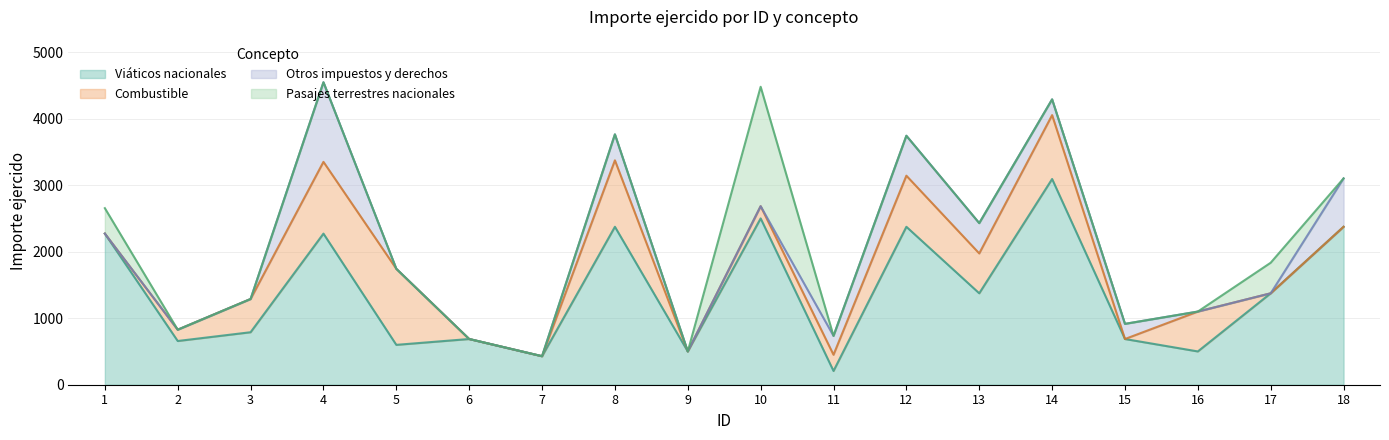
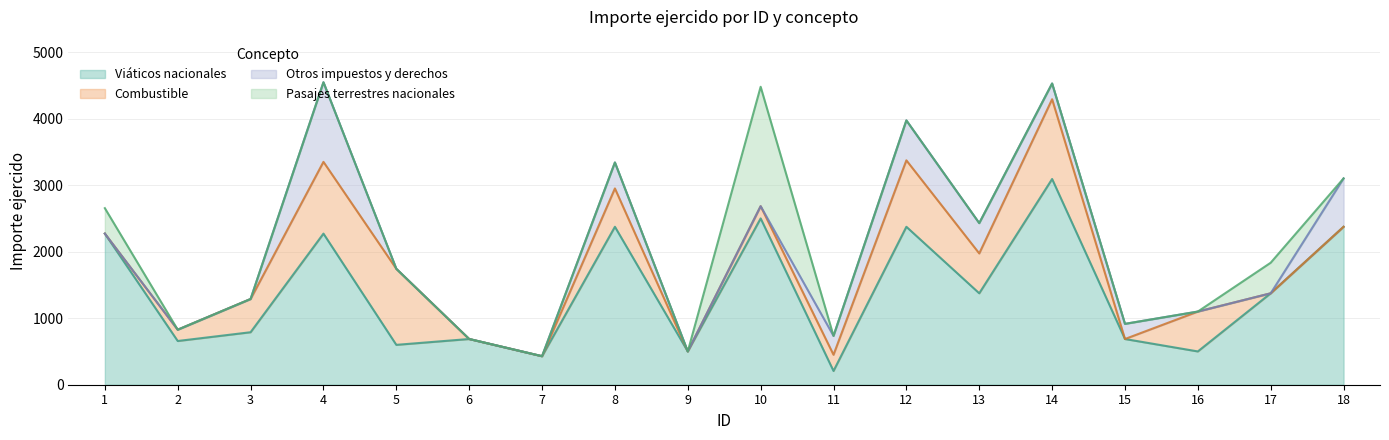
Combustible, 8: 1000 -> 600
Combustible, 12: 800 -> 1000
Combustible, 14: 1000 -> 1200
